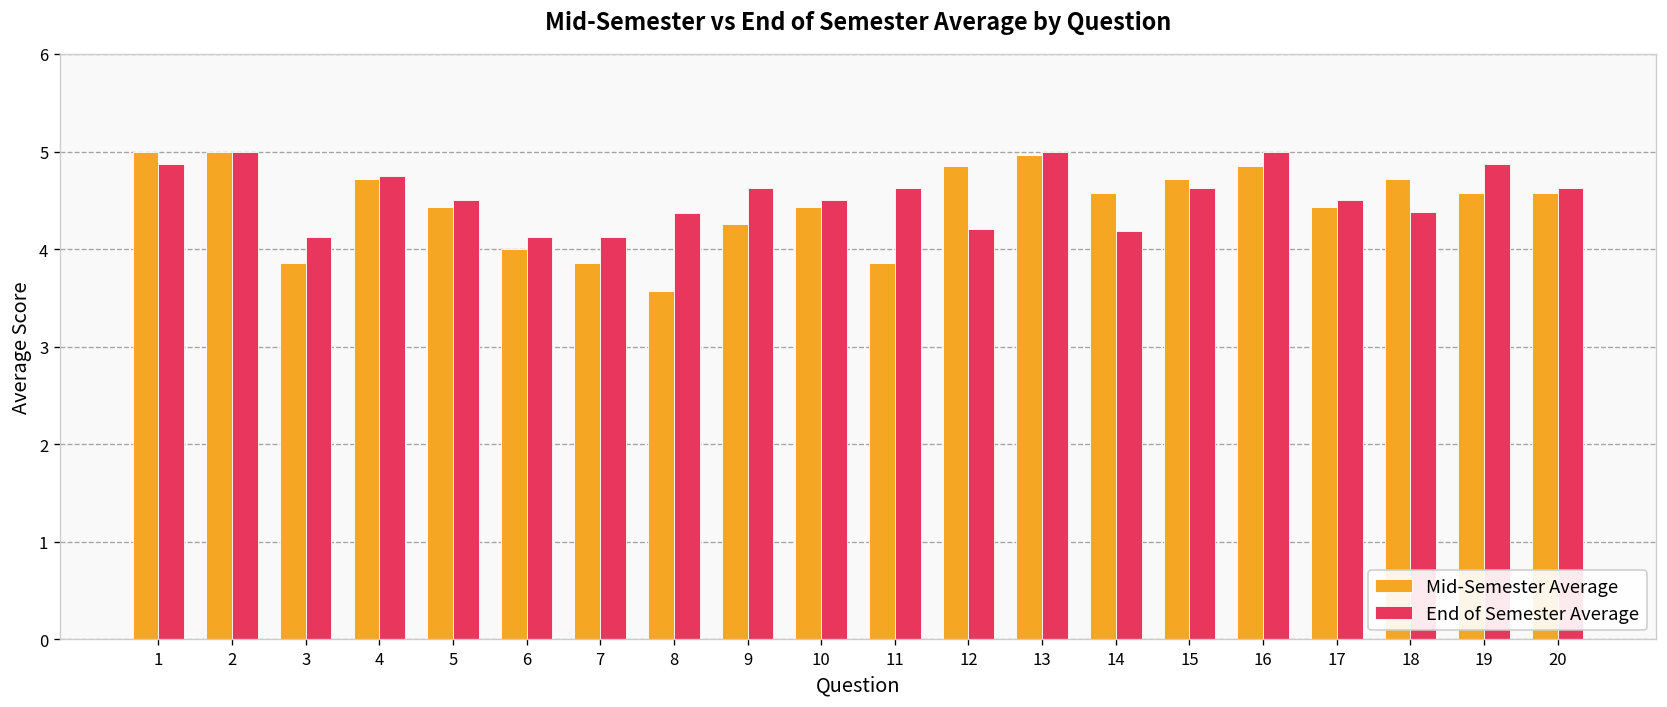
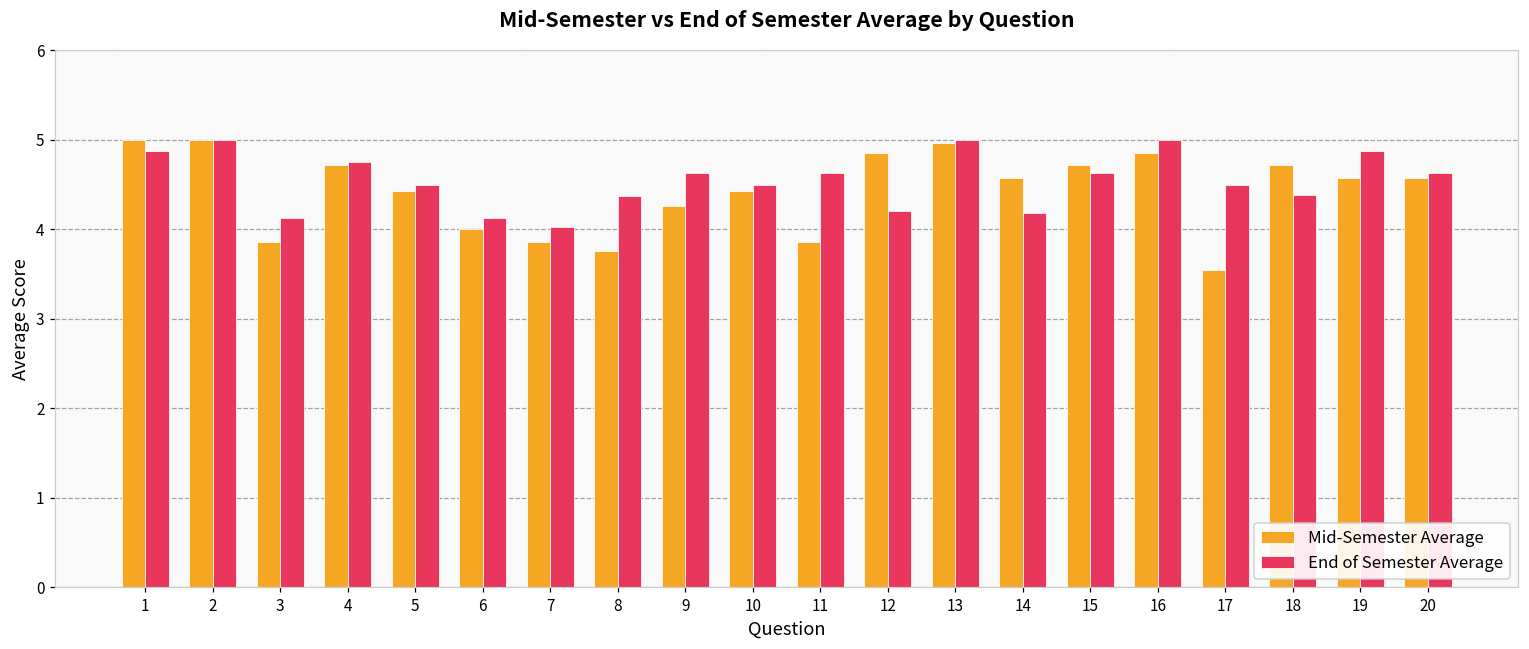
End of Semester Average, 7: 4.1 -> 4.0
Mid-Semester Average, 8: 3.6 -> 3.8
Mid-Semester Average, 17: 4.4 -> 3.5
